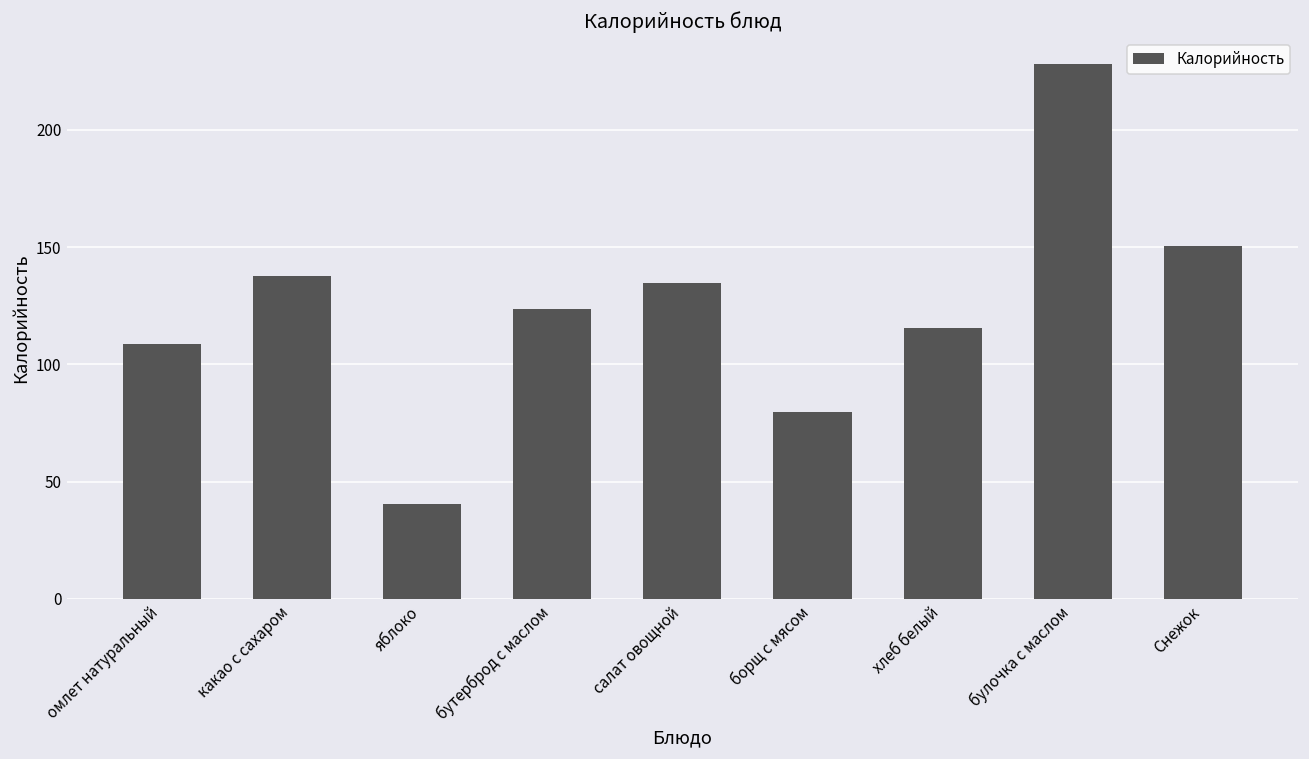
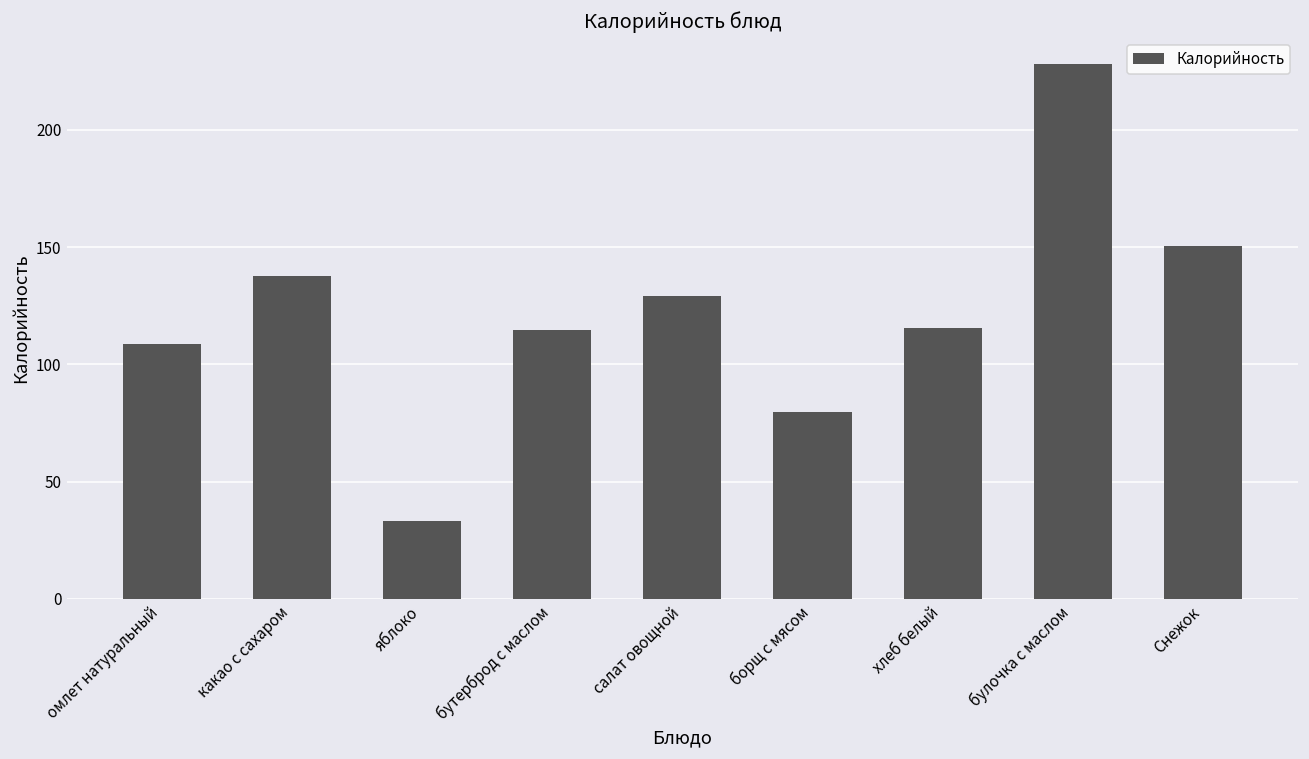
яблоко: 40 -> 33
бутерброд с маслом: 124 -> 115
салат овощной: 135 -> 129
